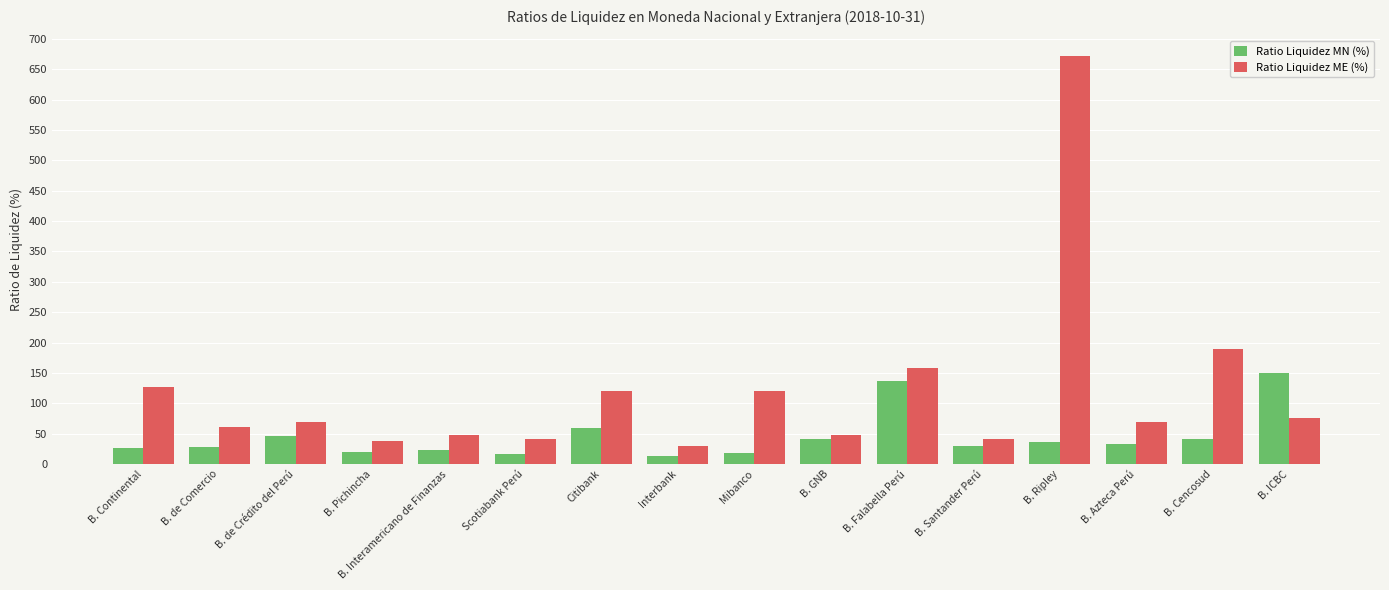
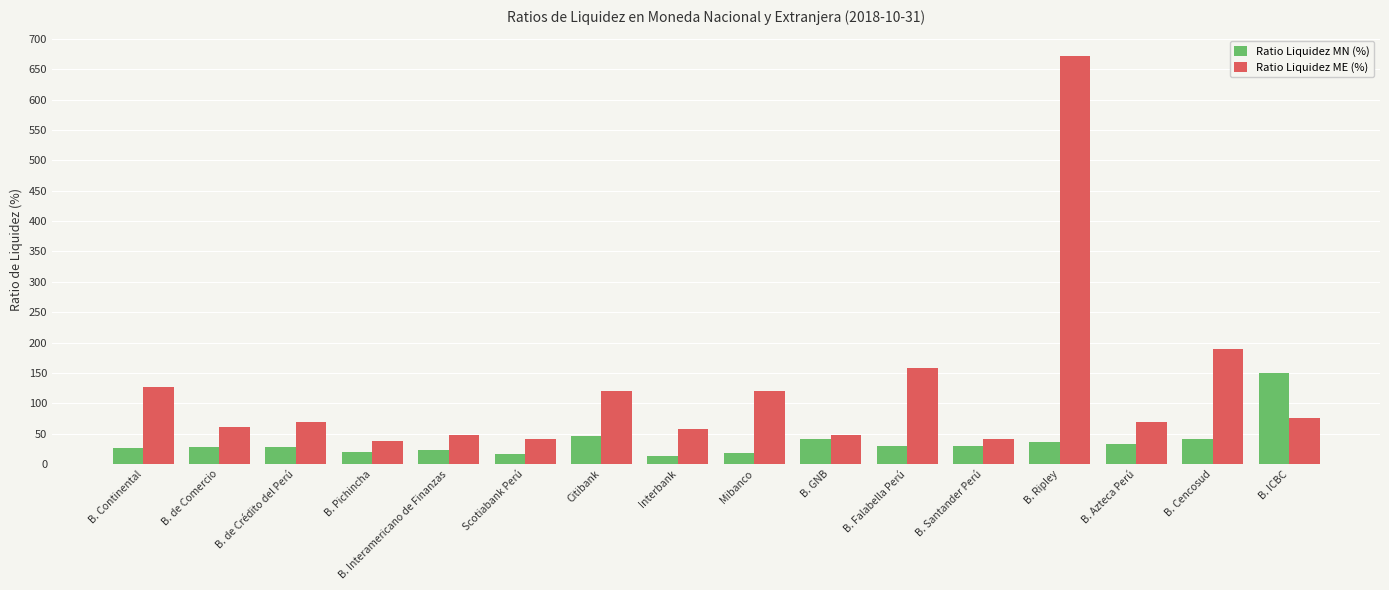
Ratio Liquidez MN (%), B. de Crédito del Perú: 50 -> 30
Ratio Liquidez MN (%), Citibank: 60 -> 50
Ratio Liquidez ME (%), Interbank: 30 -> 60
Ratio Liquidez MN (%), B. Falabella Perú: 140 -> 30
